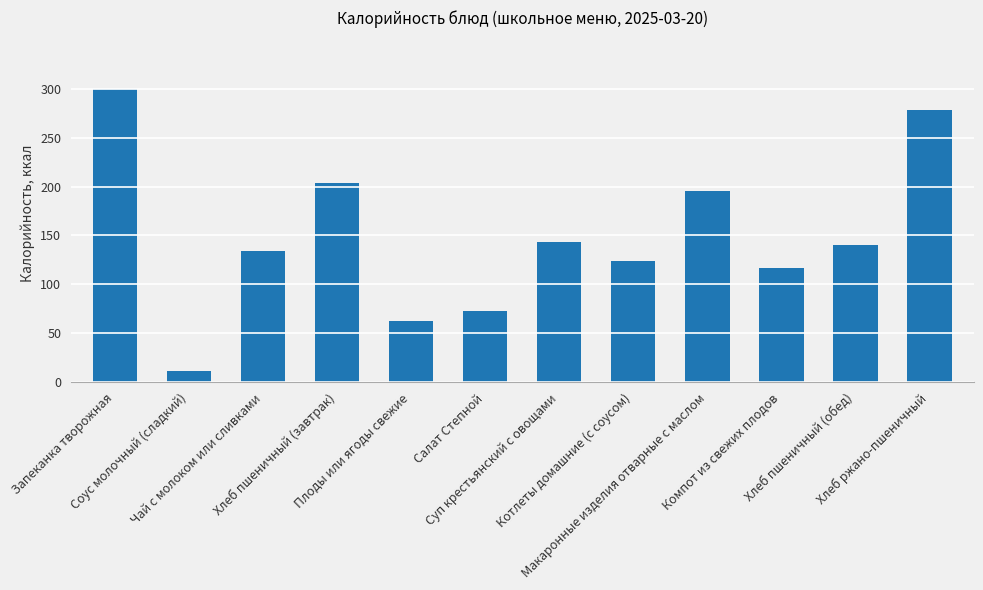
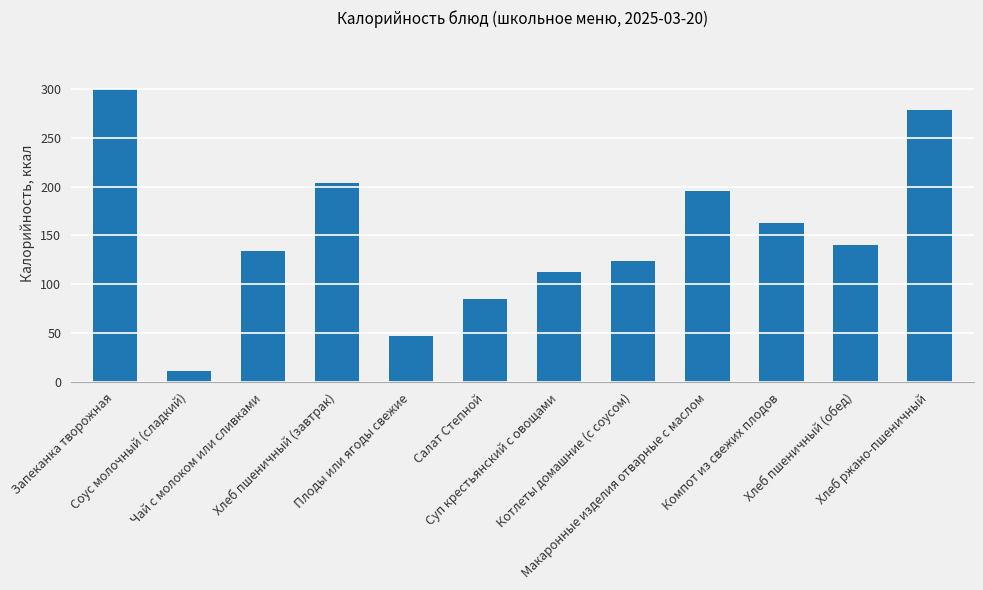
Плоды или ягоды свежие: 60 -> 50
Салат Степной: 70 -> 90
Суп крестьянский с овощами: 140 -> 110
Компот из свежих плодов: 120 -> 160
